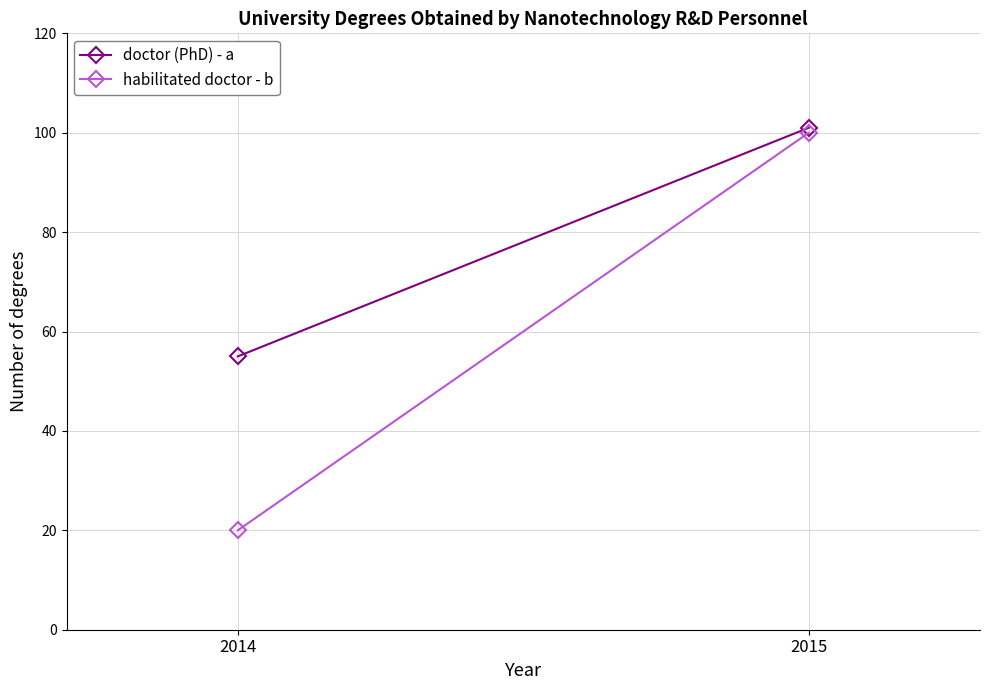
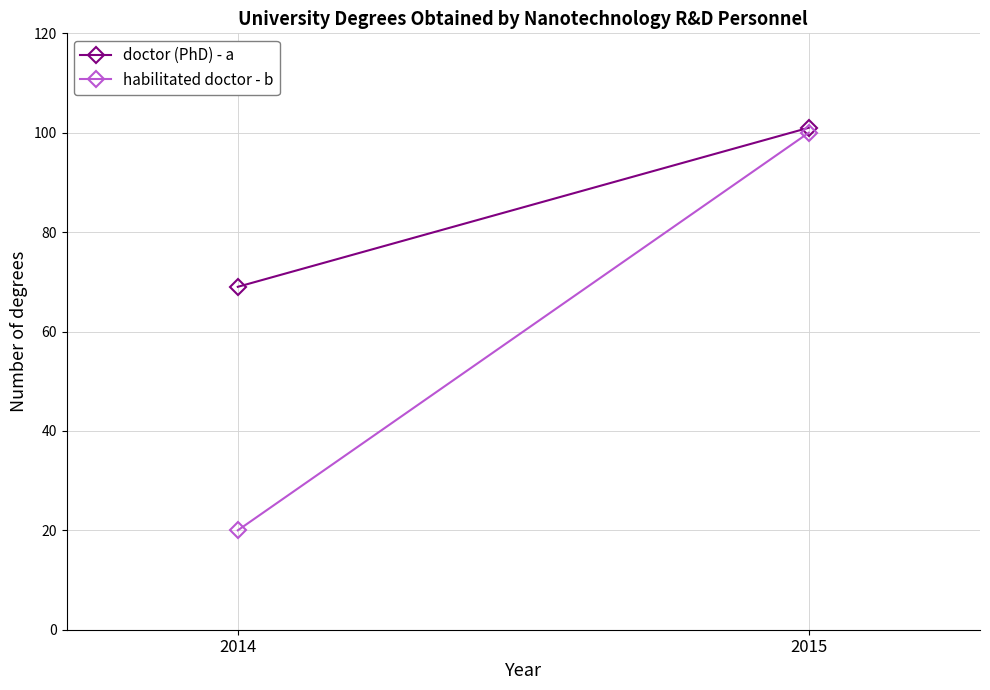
doctor (PhD) - a, 2014: 55 -> 69
